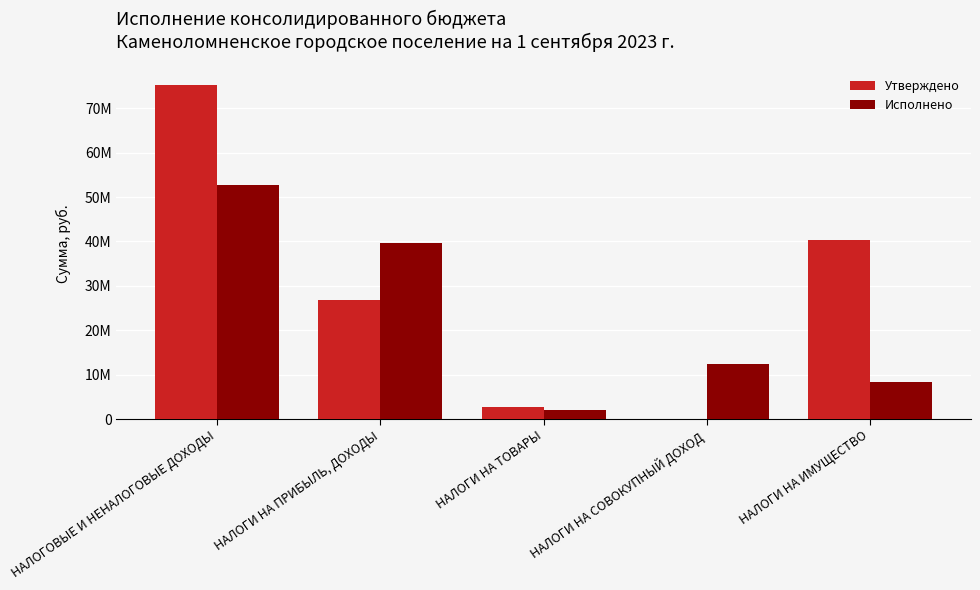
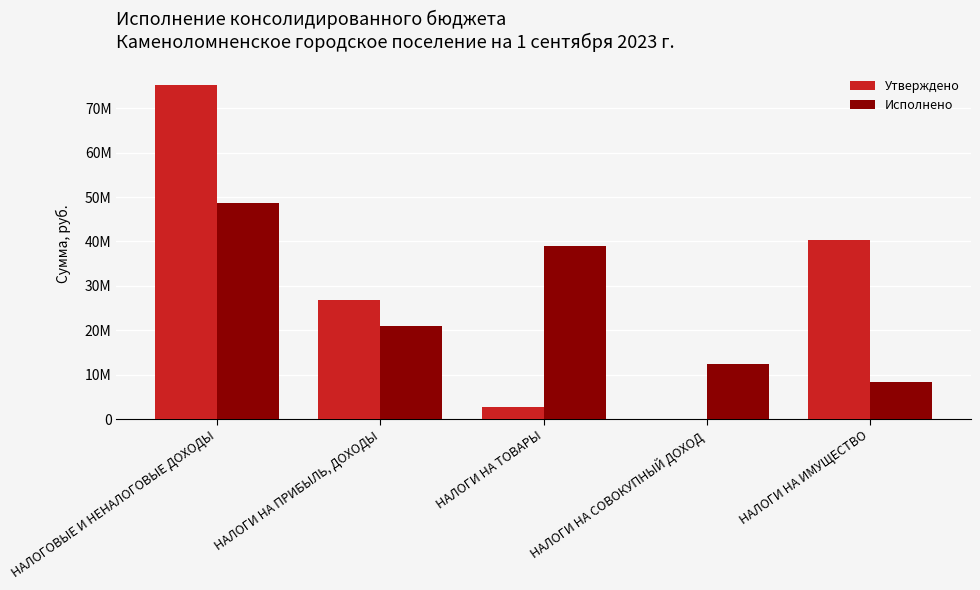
Исполнено, НАЛОГОВЫЕ И НЕНАЛОГОВЫЕ ДОХОДЫ: 53000000 -> 49000000
Исполнено, НАЛОГИ НА ПРИБЫЛЬ, ДОХОДЫ: 40000000 -> 21000000
Исполнено, НАЛОГИ НА ТОВАРЫ: 2000000 -> 39000000
